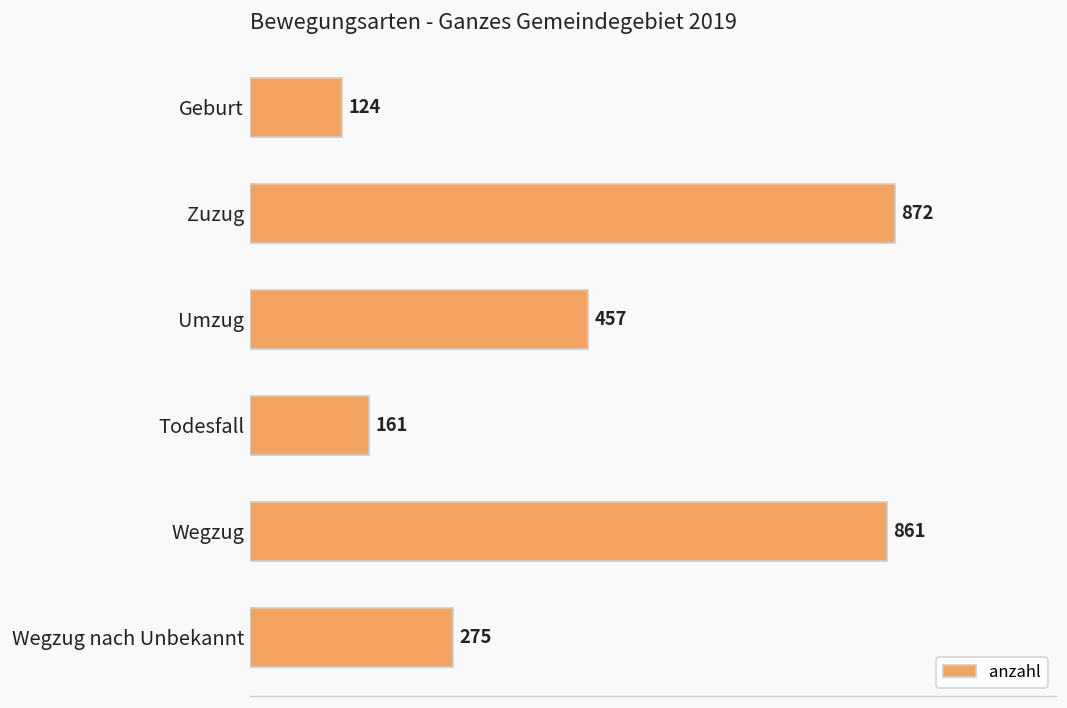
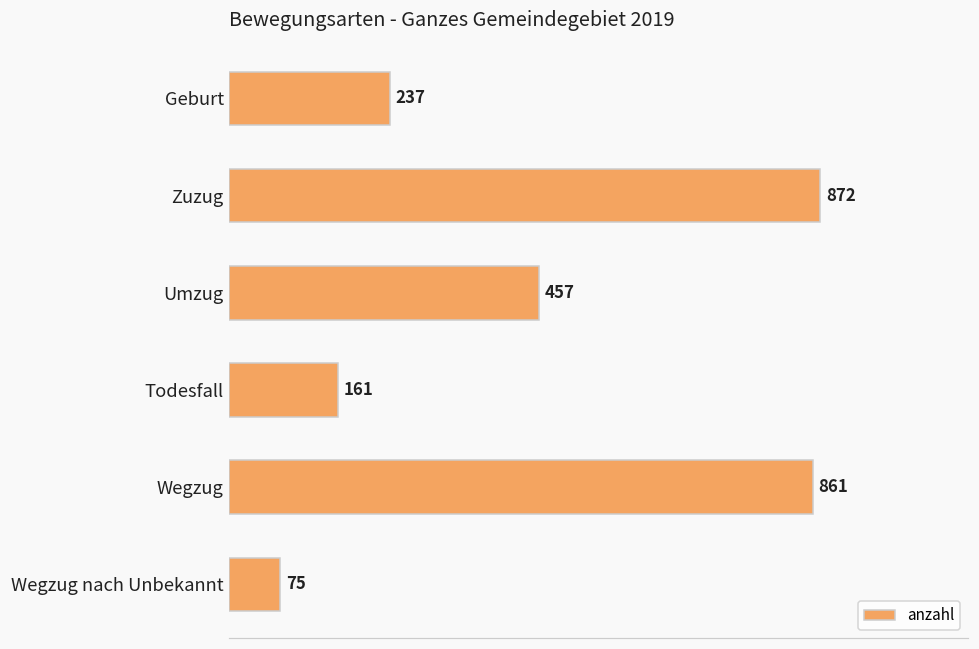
Geburt: 124 -> 237
Wegzug nach Unbekannt: 275 -> 75
